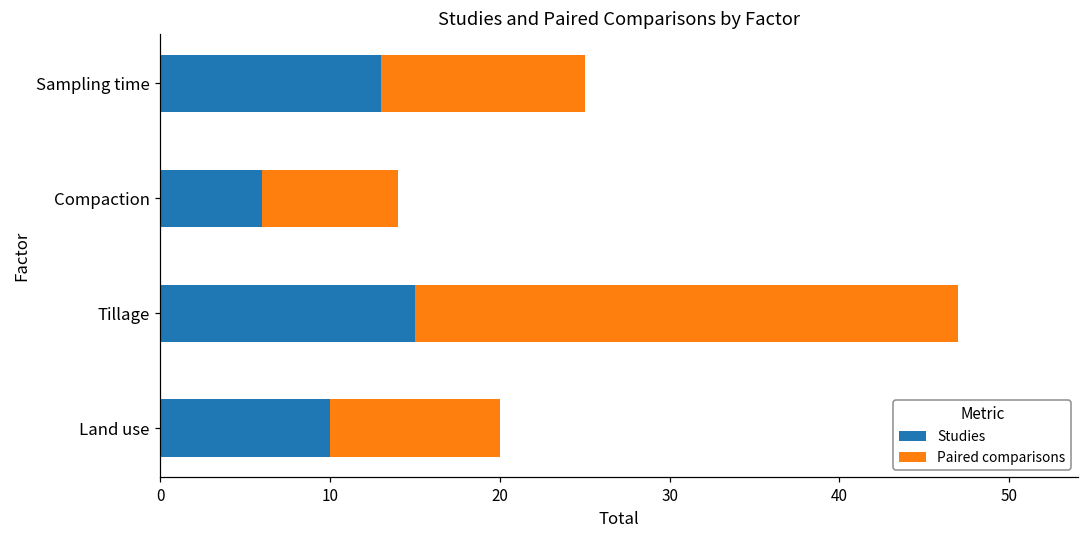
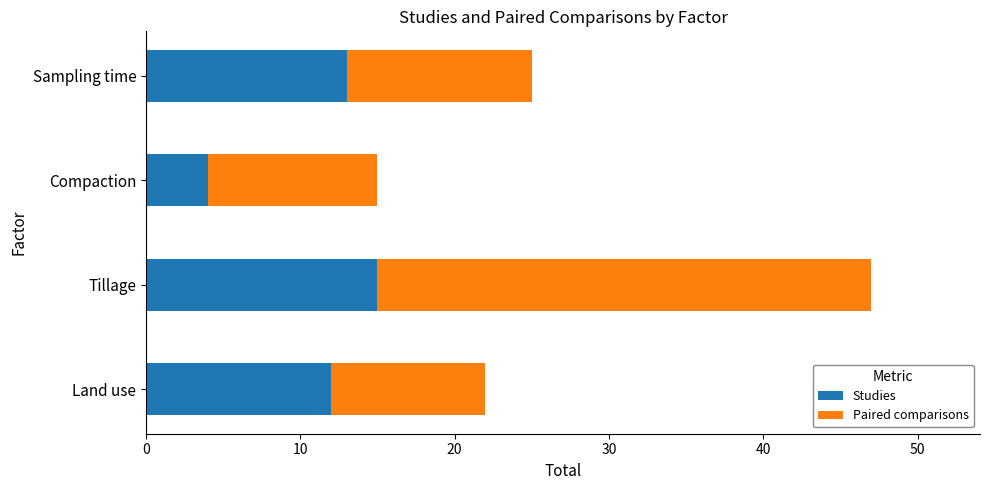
Studies, Compaction: 6 -> 4
Paired comparisons, Compaction: 8 -> 11
Studies, Land use: 10 -> 12
